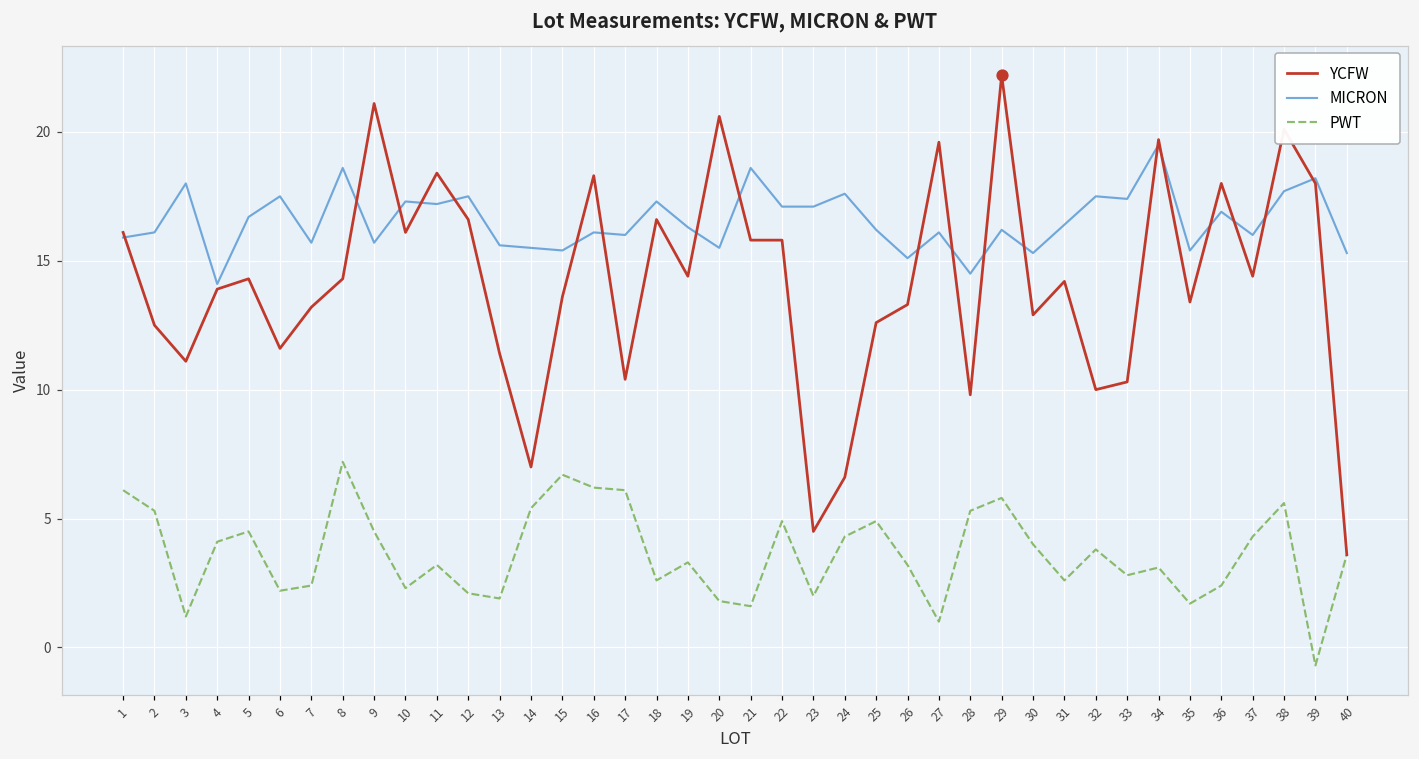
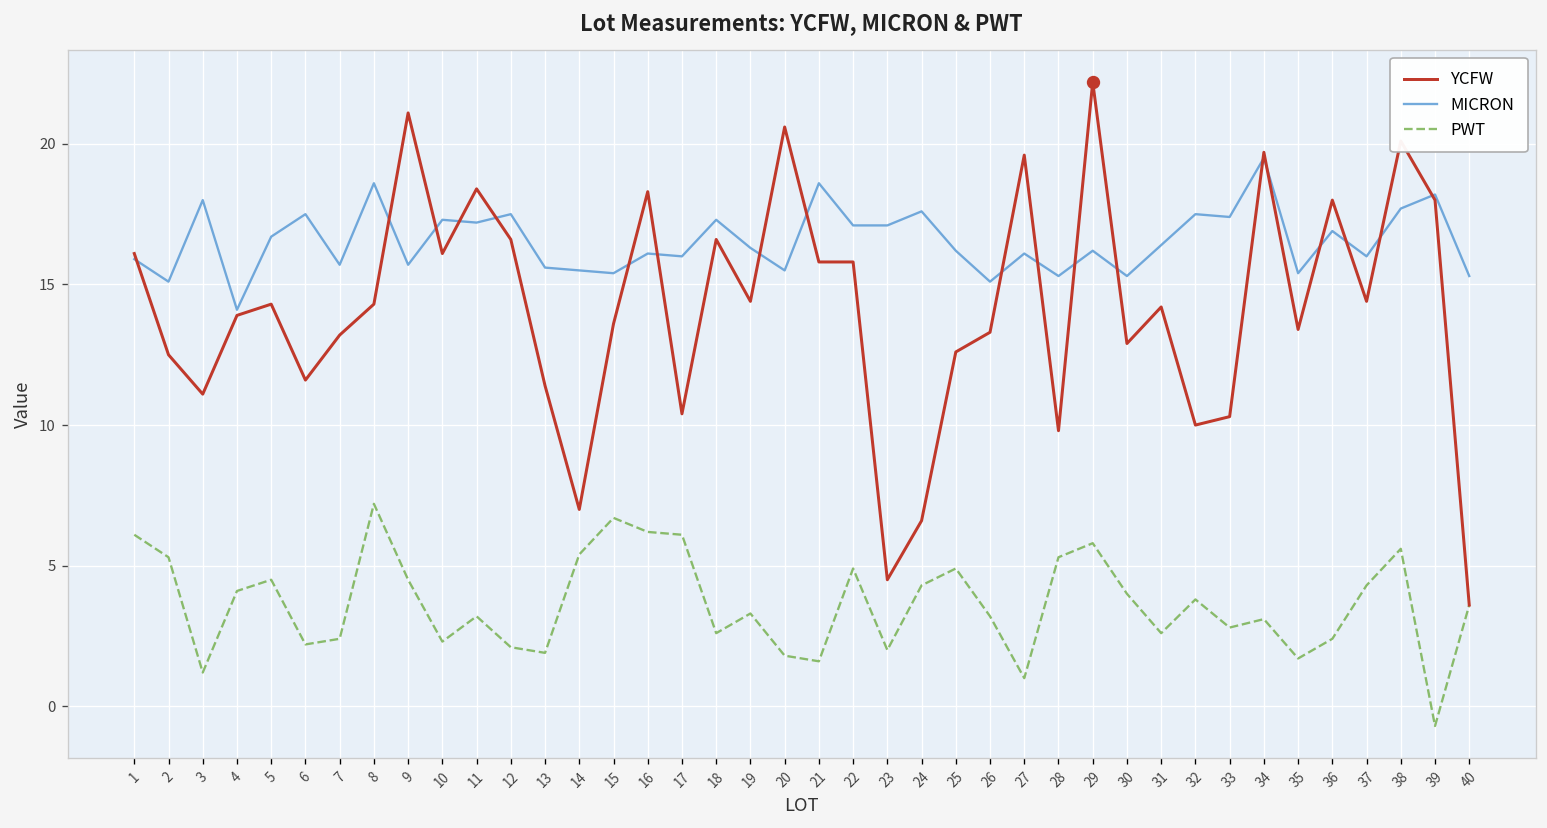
MICRON, 2: 16.1 -> 15.1
MICRON, 28: 14.5 -> 15.3
